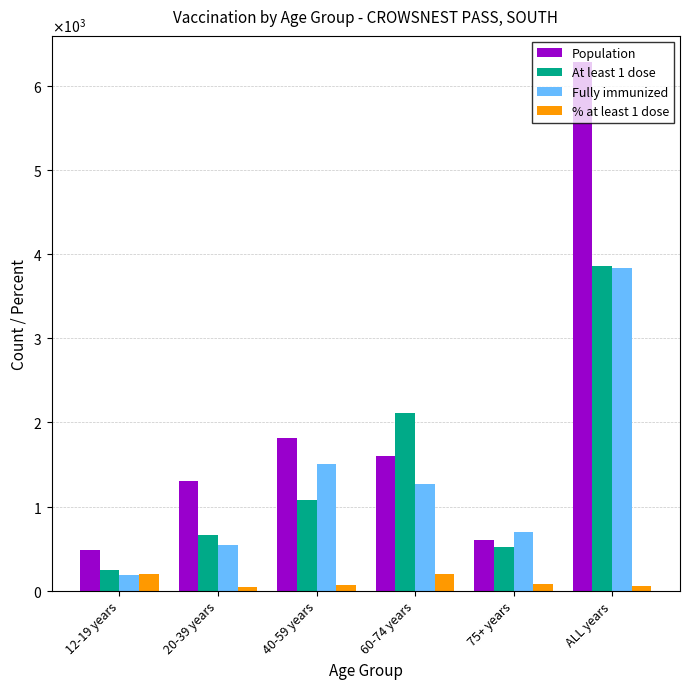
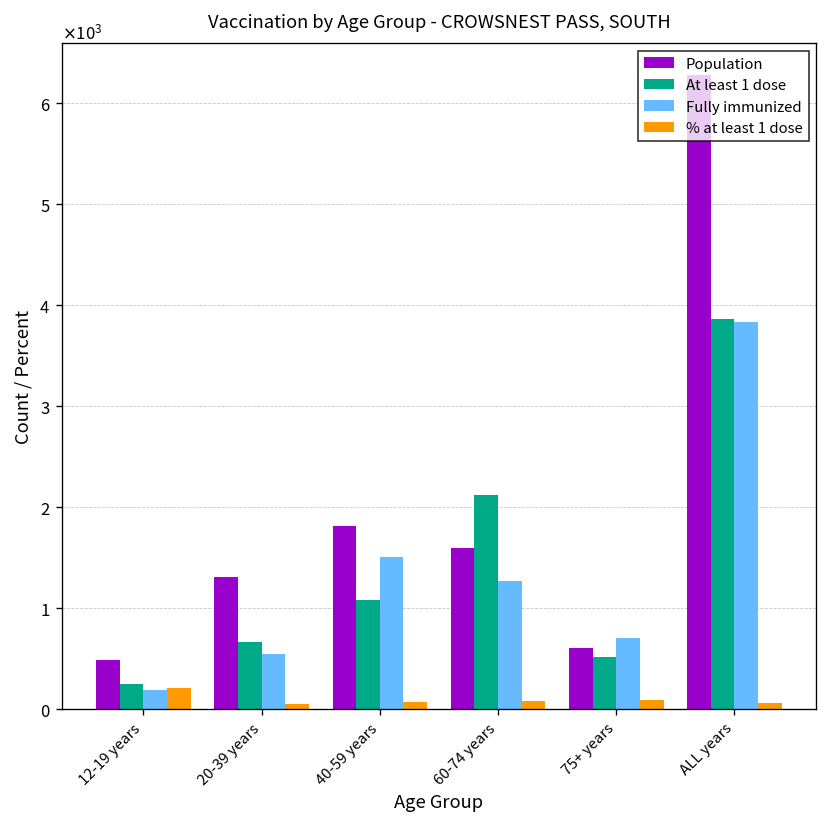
% at least 1 dose, 60-74 years: 200 -> 100
